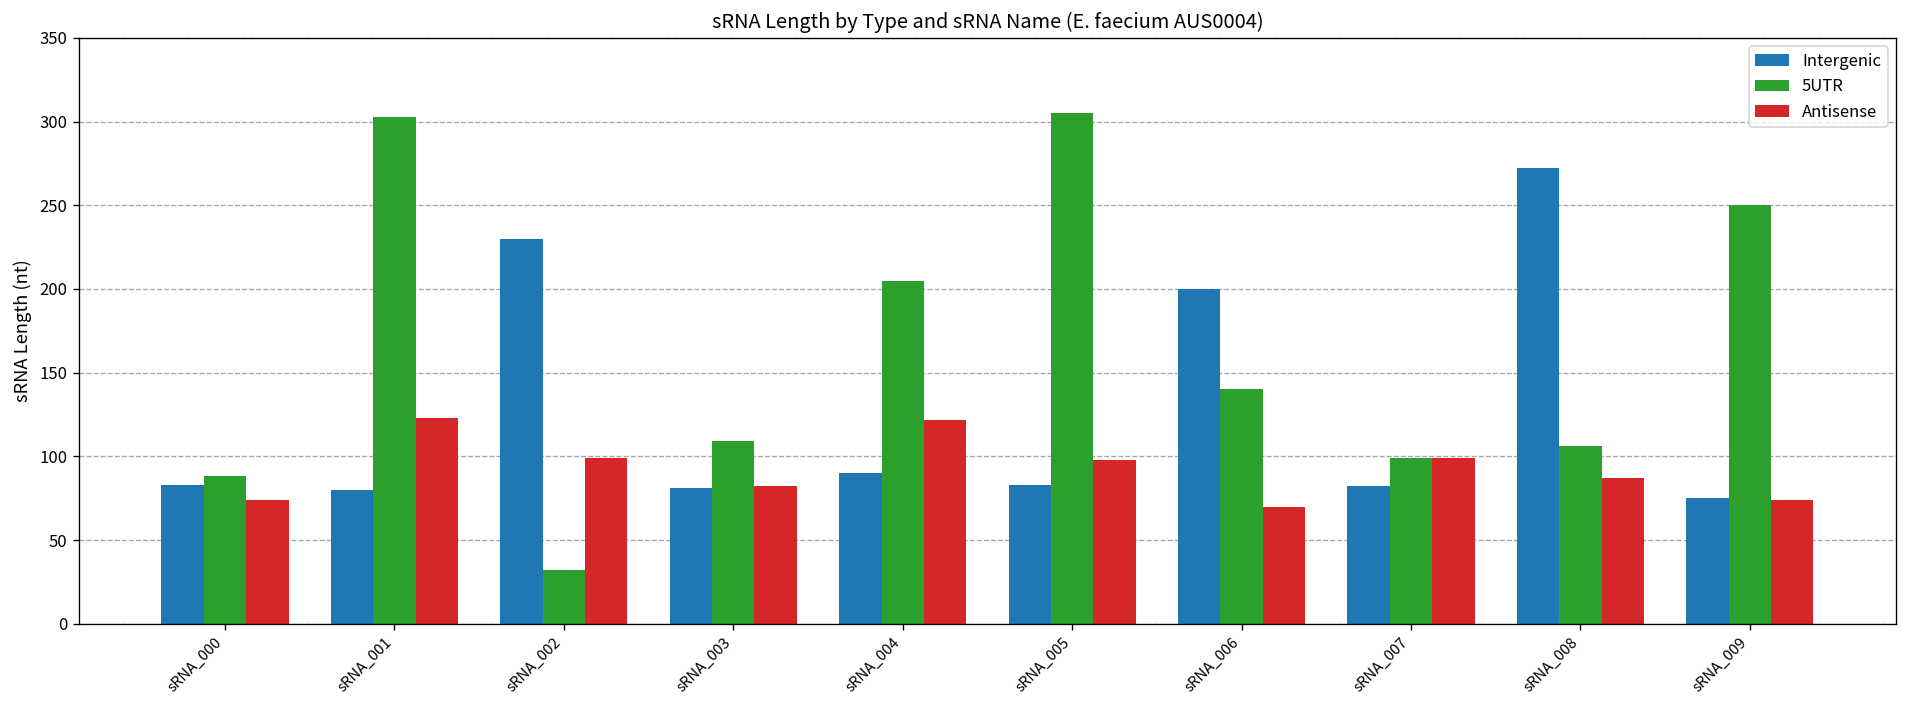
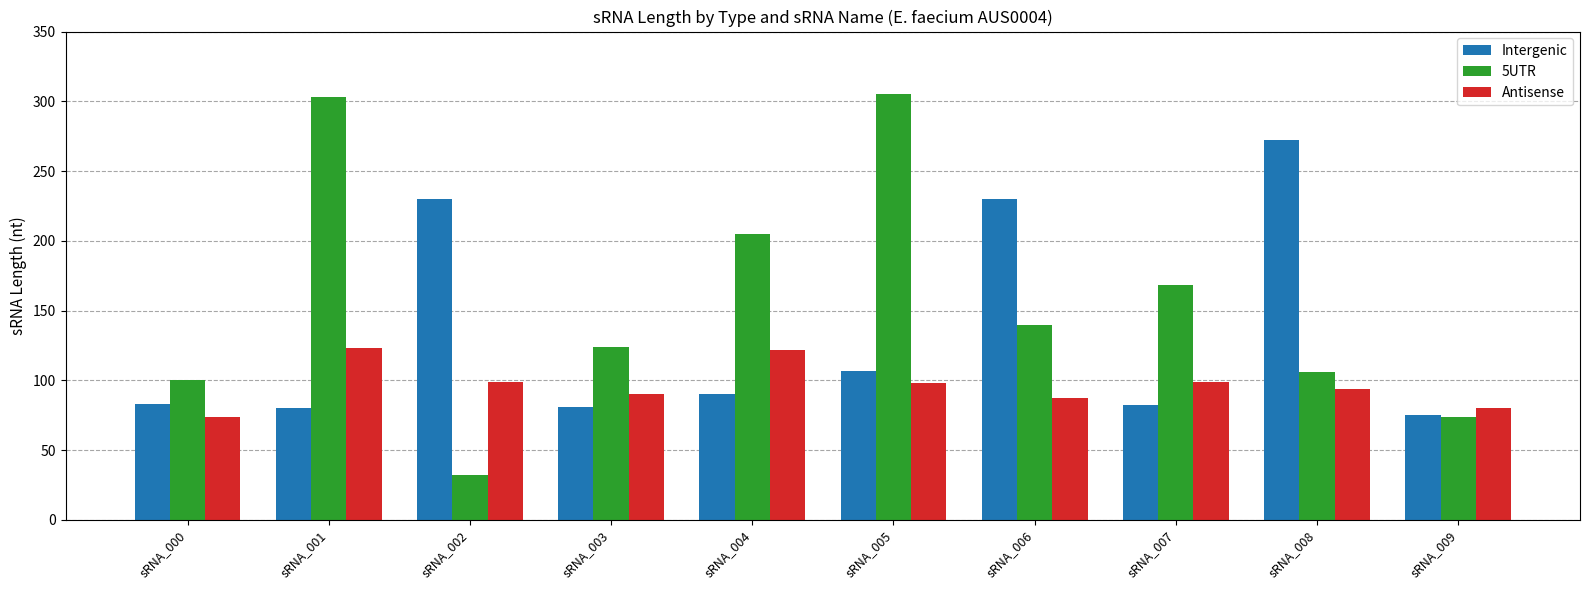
5UTR, sRNA_000: 88 -> 100
5UTR, sRNA_003: 109 -> 124
Antisense, sRNA_003: 82 -> 90
Intergenic, sRNA_005: 83 -> 107
Intergenic, sRNA_006: 200 -> 230
Antisense, sRNA_006: 70 -> 87
5UTR, sRNA_007: 99 -> 168
Antisense, sRNA_008: 87 -> 94
5UTR, sRNA_009: 250 -> 74
Antisense, sRNA_009: 74 -> 80
